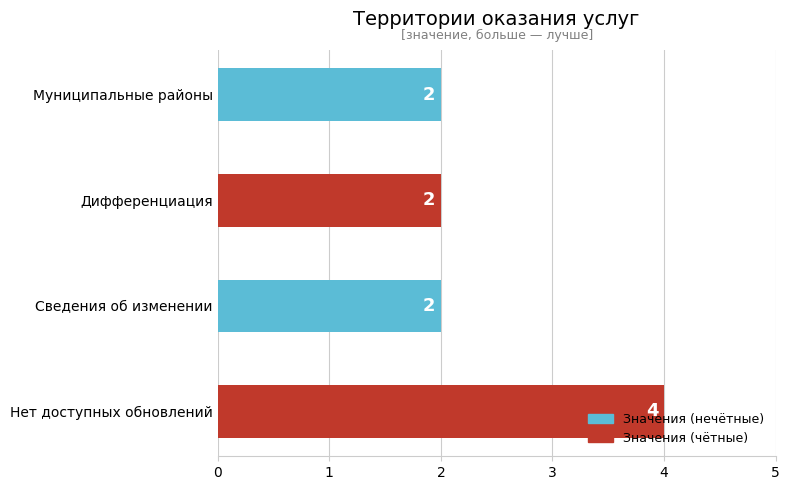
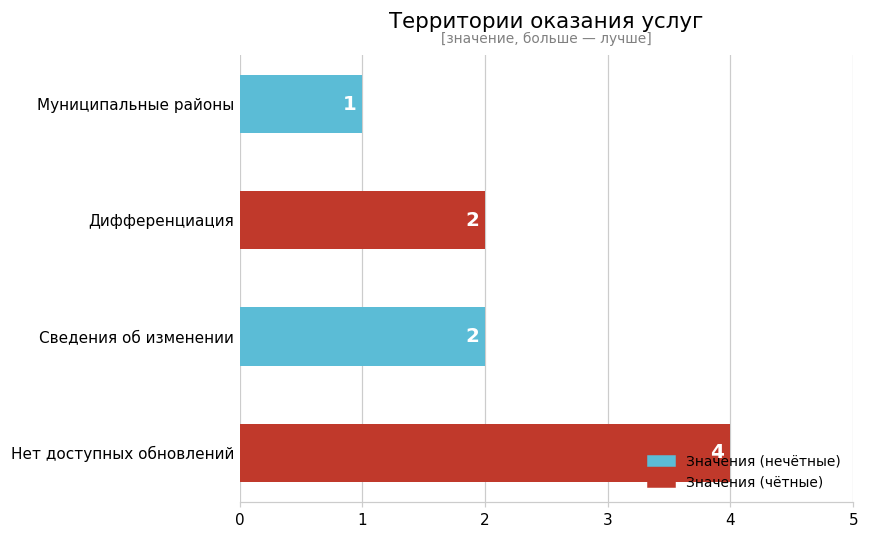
Муниципальные районы: 2 -> 1
